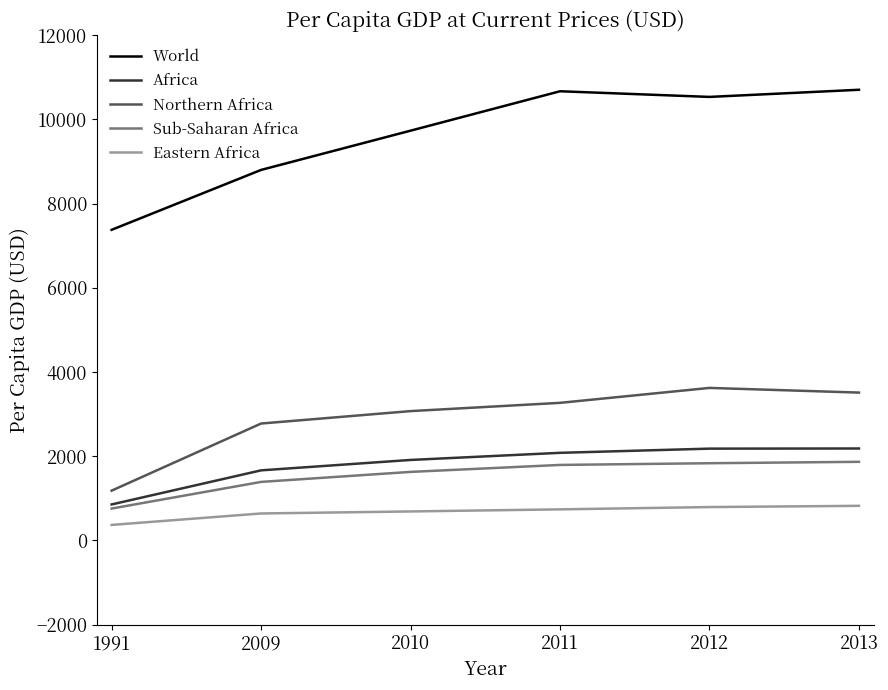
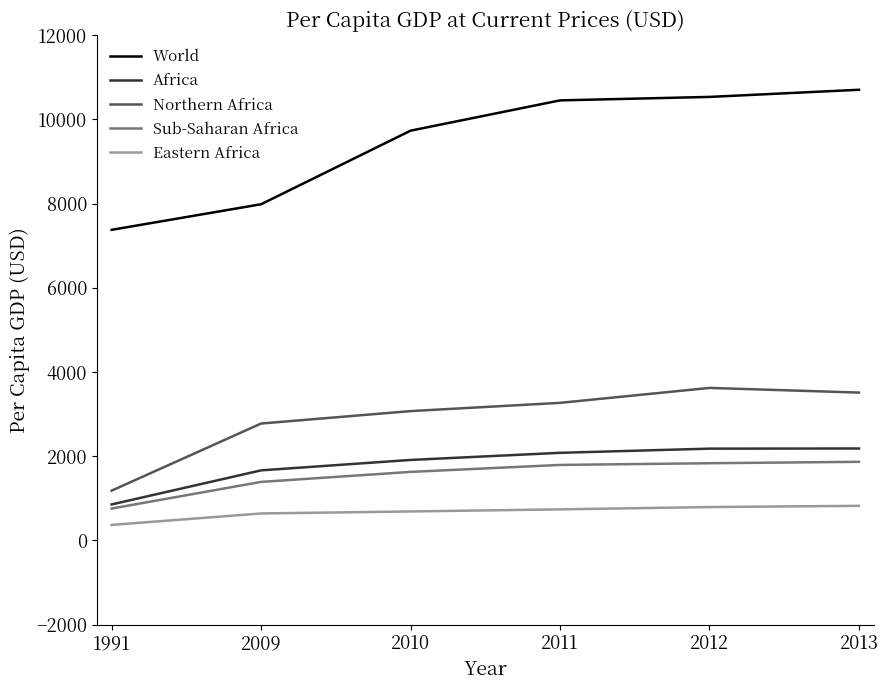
World, 2009: 8800 -> 8000
World, 2011: 10700 -> 10500
